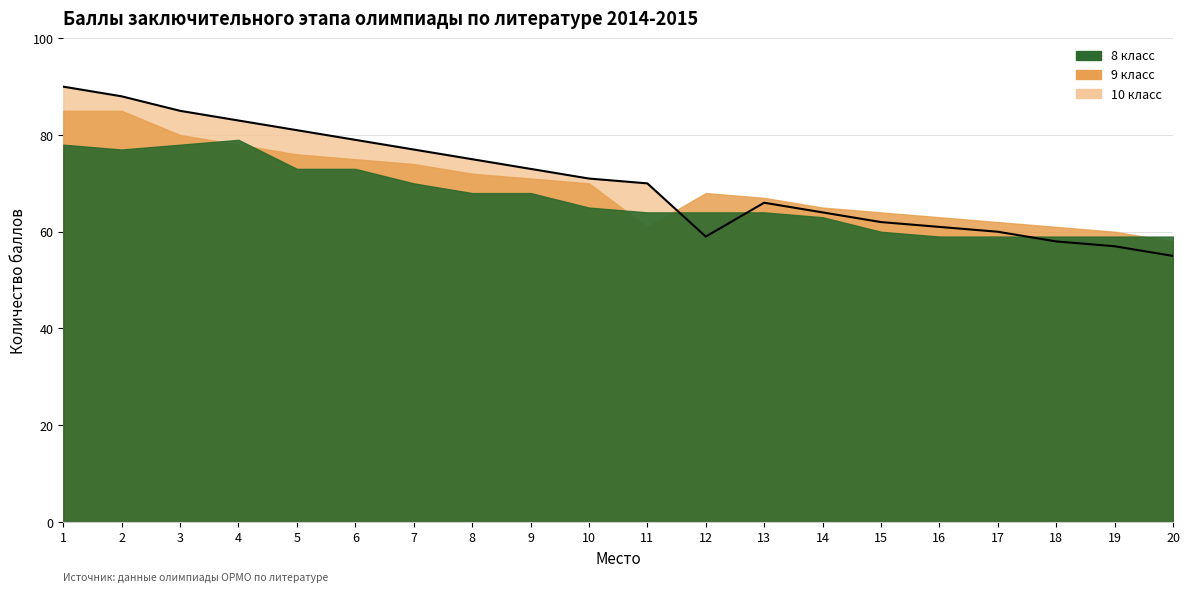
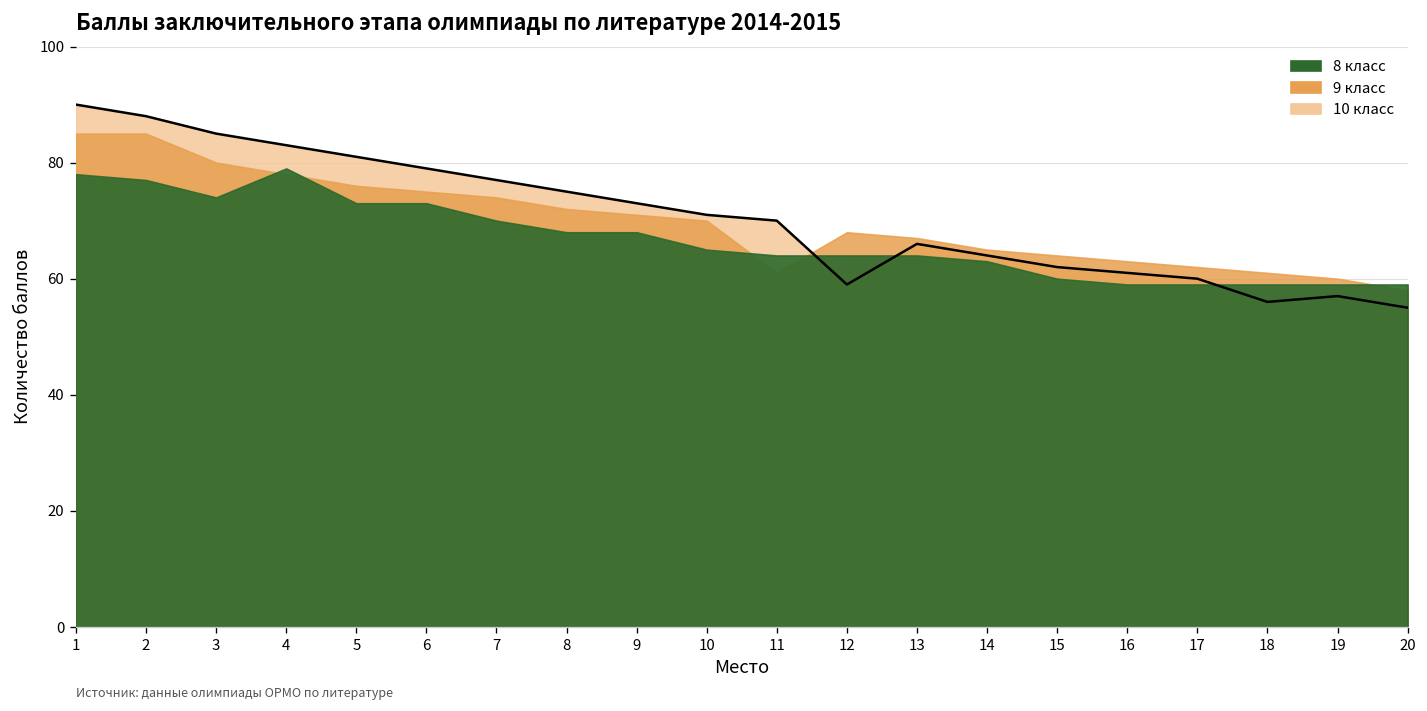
8 класс, 3: 78 -> 74
10 класс, 18: 58 -> 56
